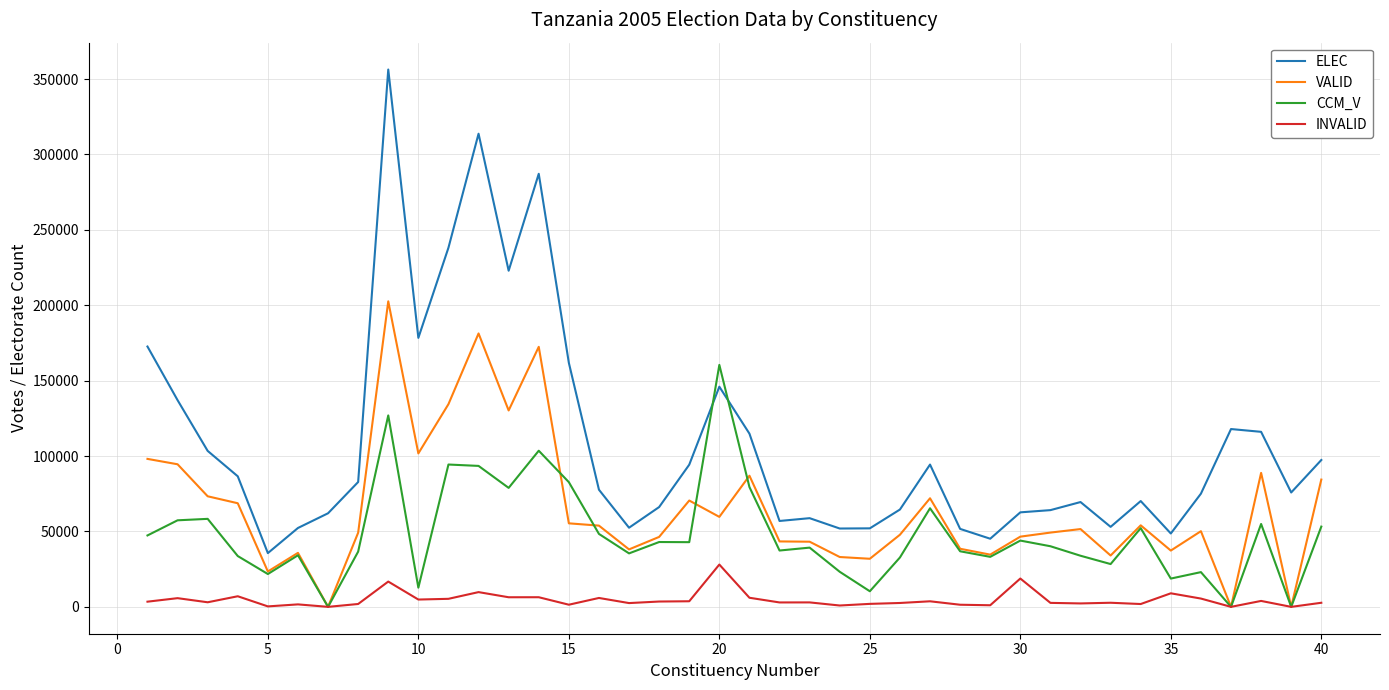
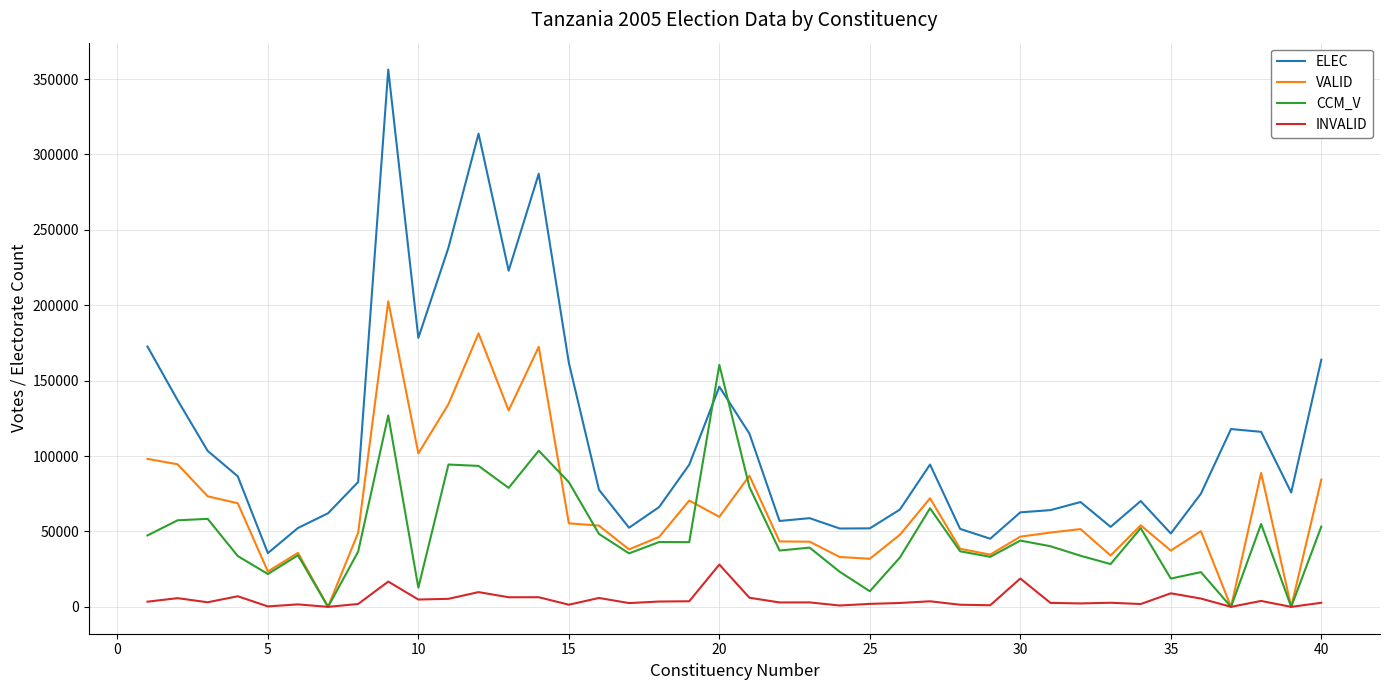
ELEC, 40: 97000 -> 164000
